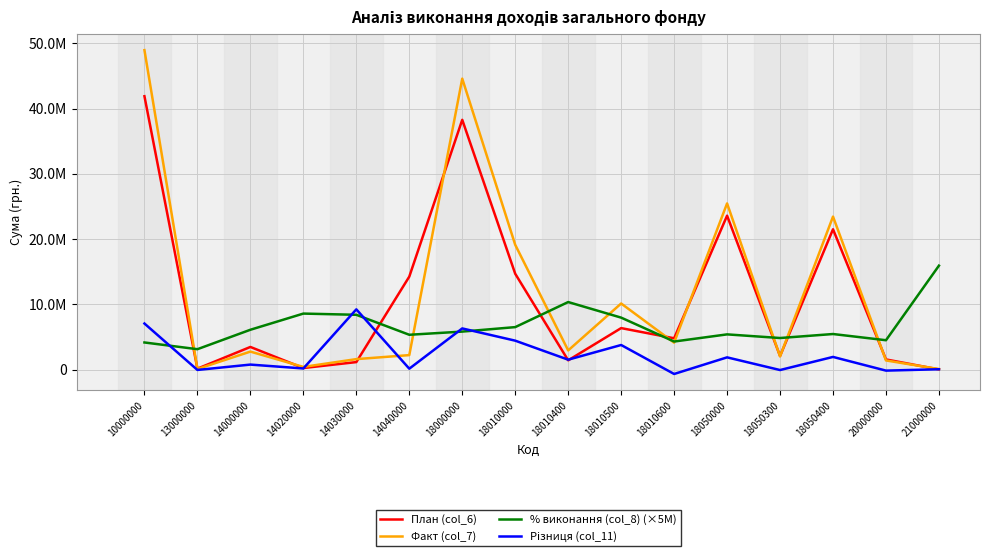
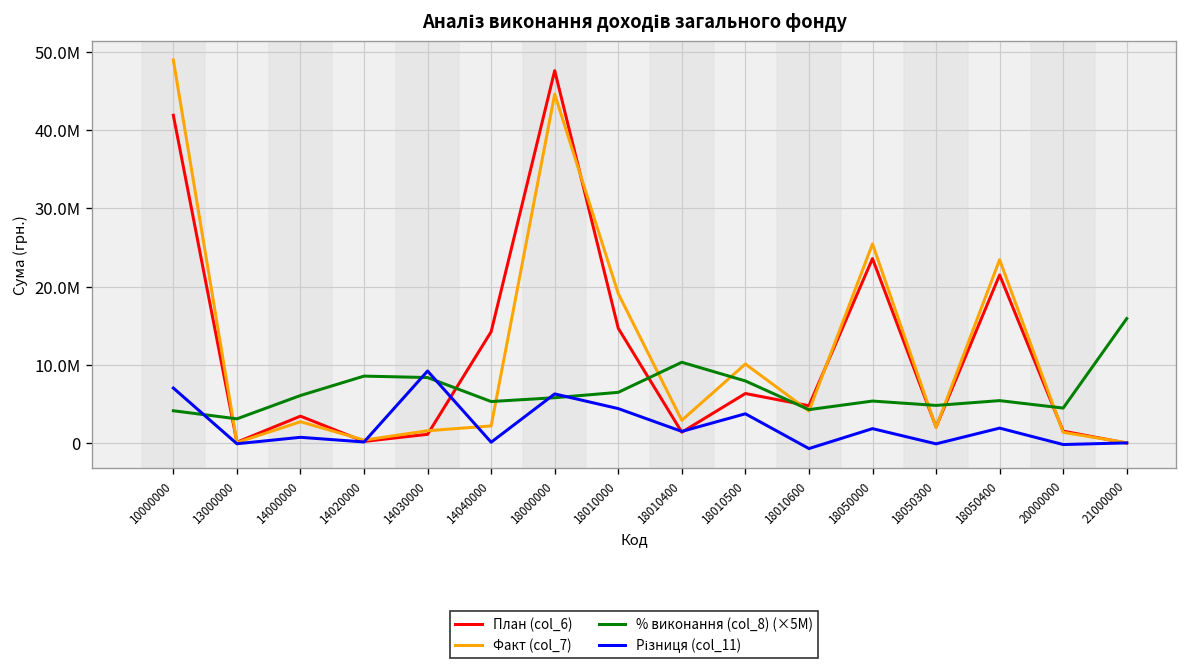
План (col_6), 18000000: 38000000 -> 48000000
